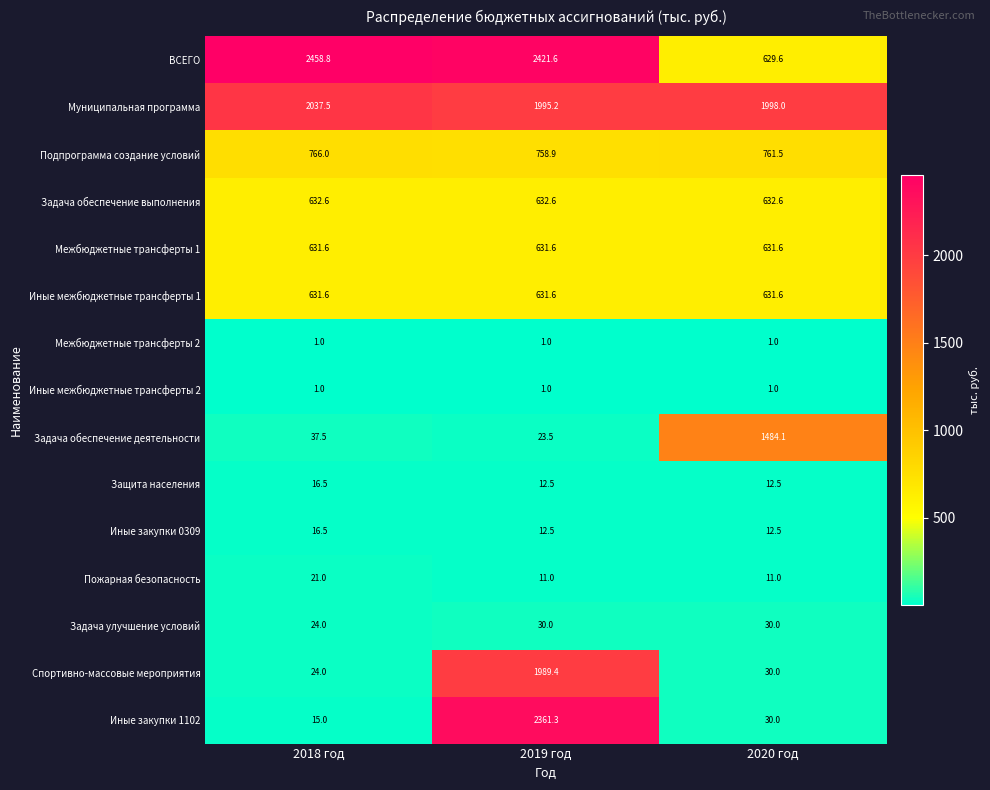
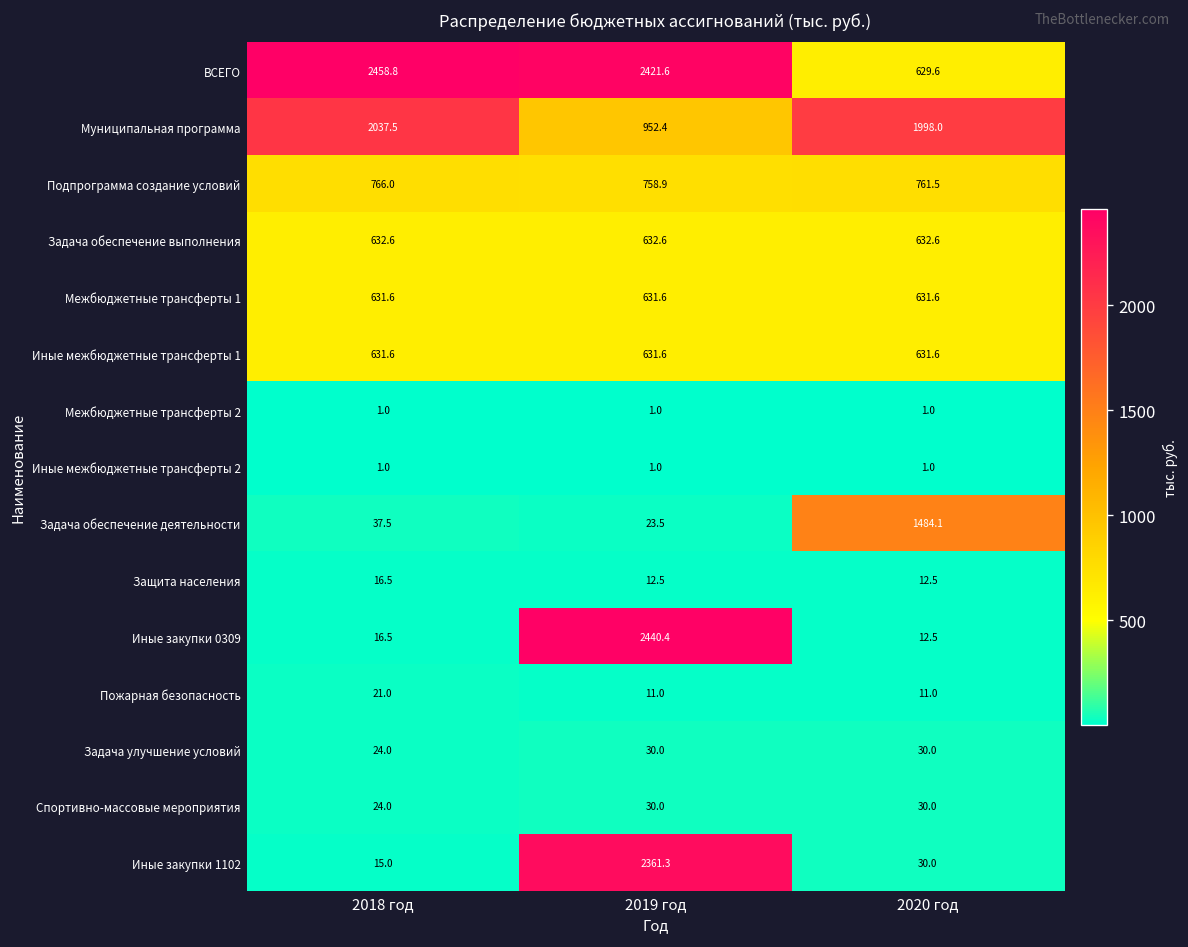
Муниципальная программа, 2019 год: 1995.2 -> 952.4
Иные закупки 0309, 2019 год: 12.5 -> 2440.4
Спортивно-массовые мероприятия, 2019 год: 1989.4 -> 30.0
